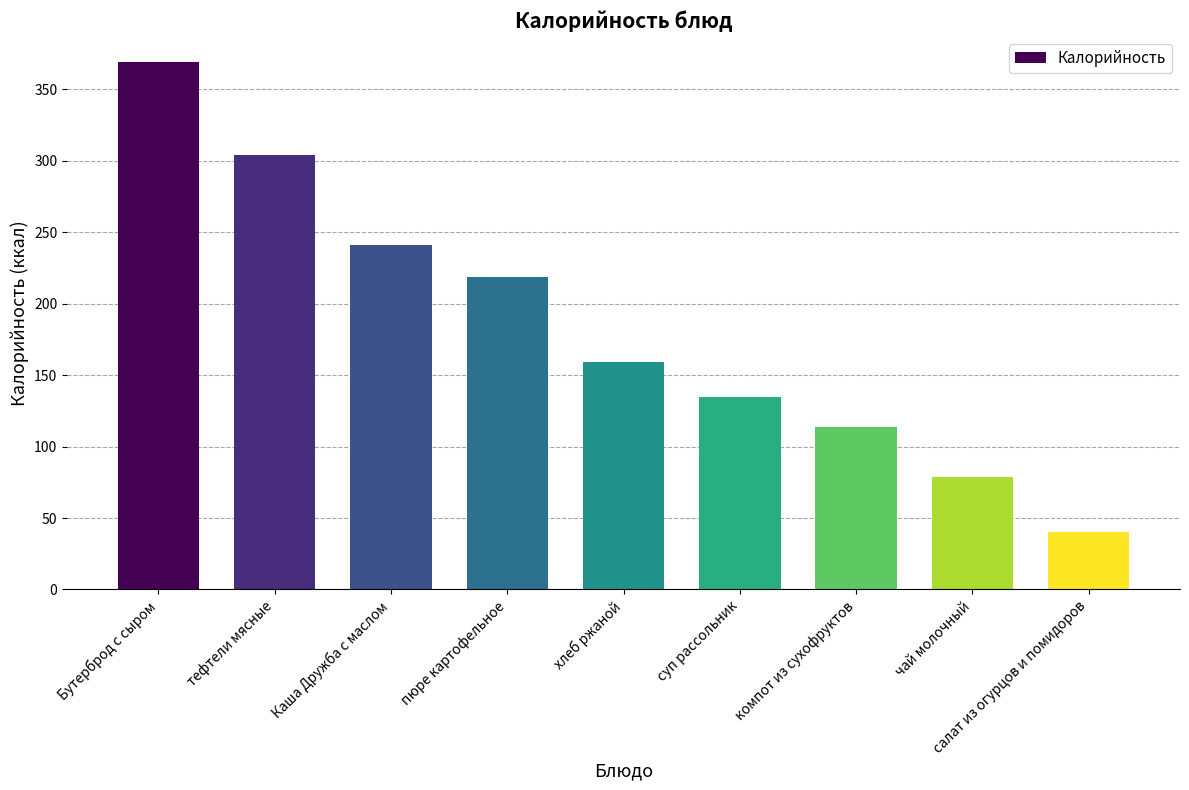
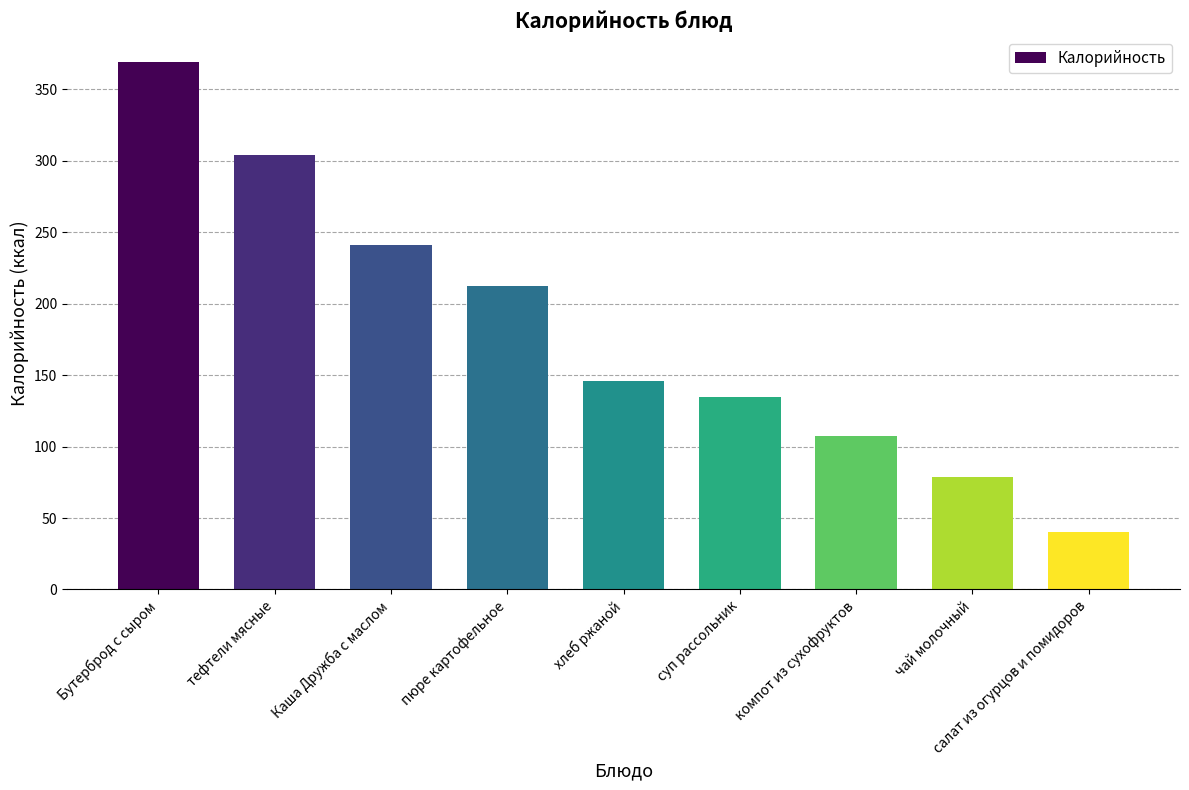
пюре картофельное: 219 -> 212
хлеб ржаной: 159 -> 146
компот из сухофруктов: 114 -> 108
